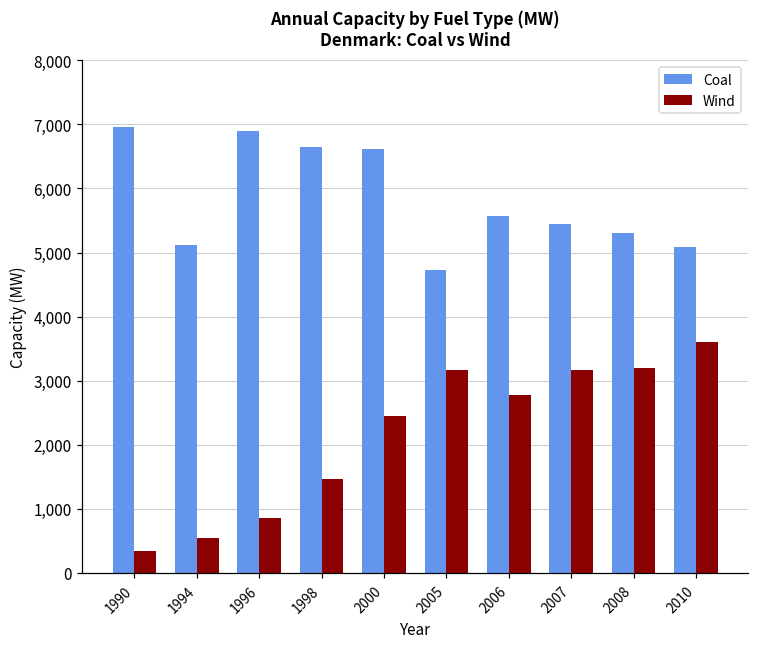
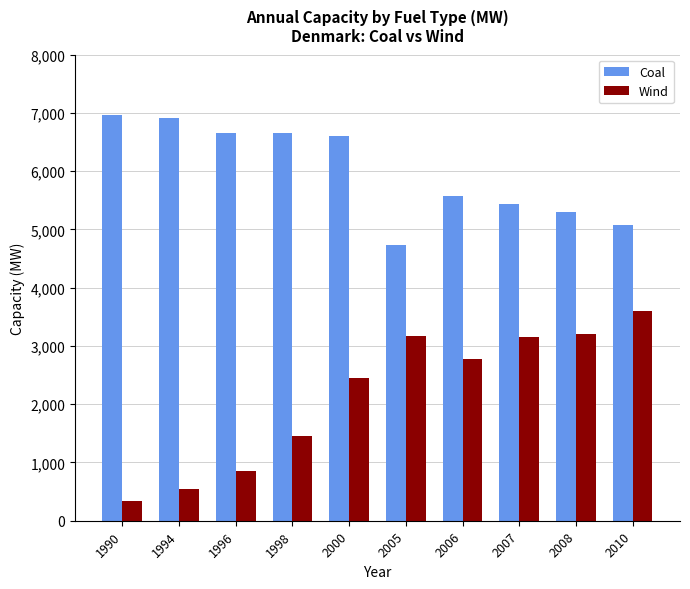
Coal, 1994: 5,100 -> 6,900
Coal, 1996: 6,900 -> 6,600
